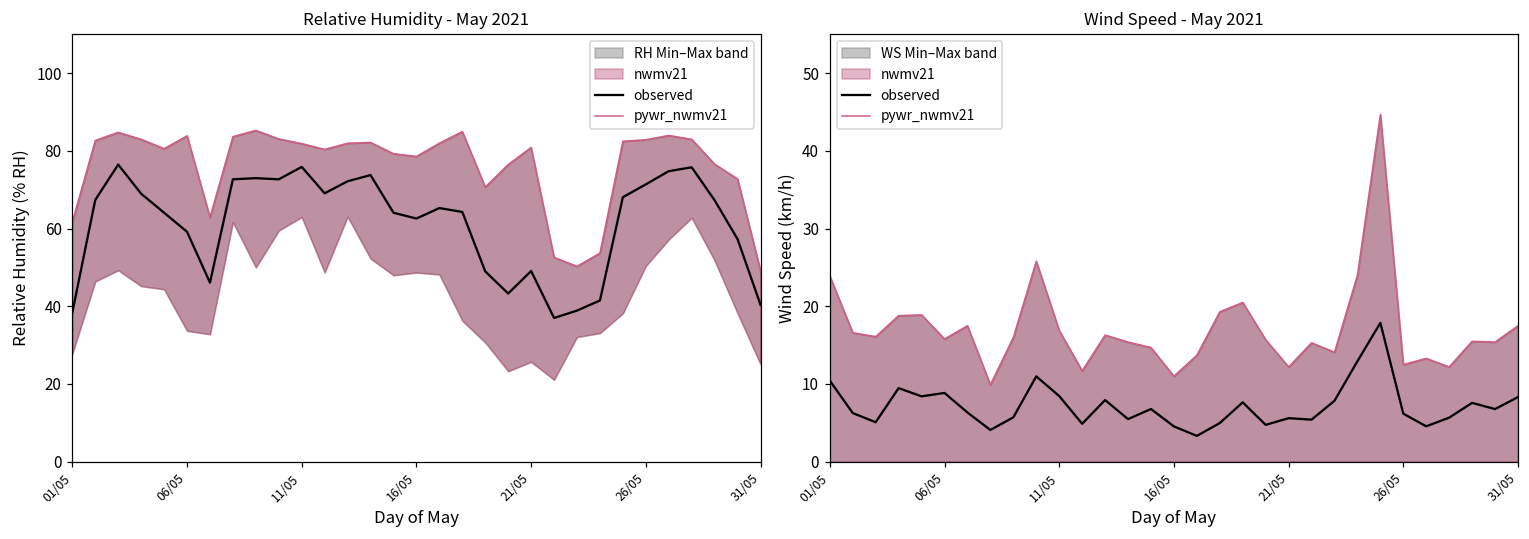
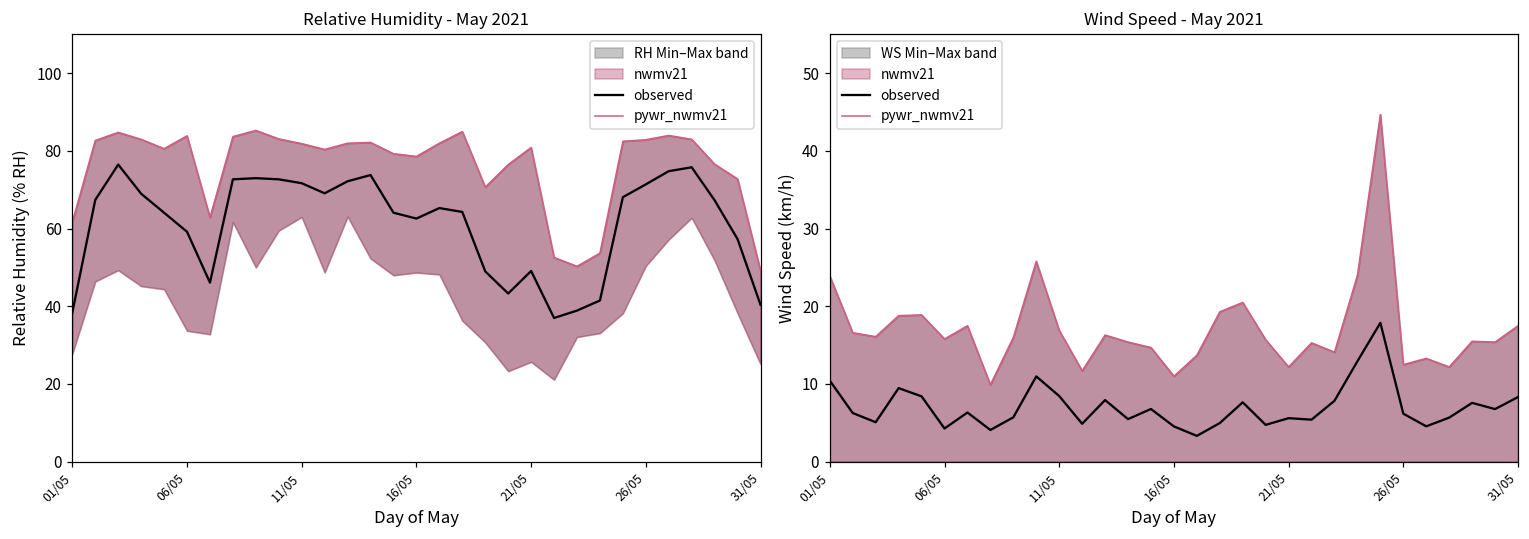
Relative Humidity - May 2021, observed, 11/05: 76 -> 72
Wind Speed - May 2021, observed, 06/05: 9 -> 4
